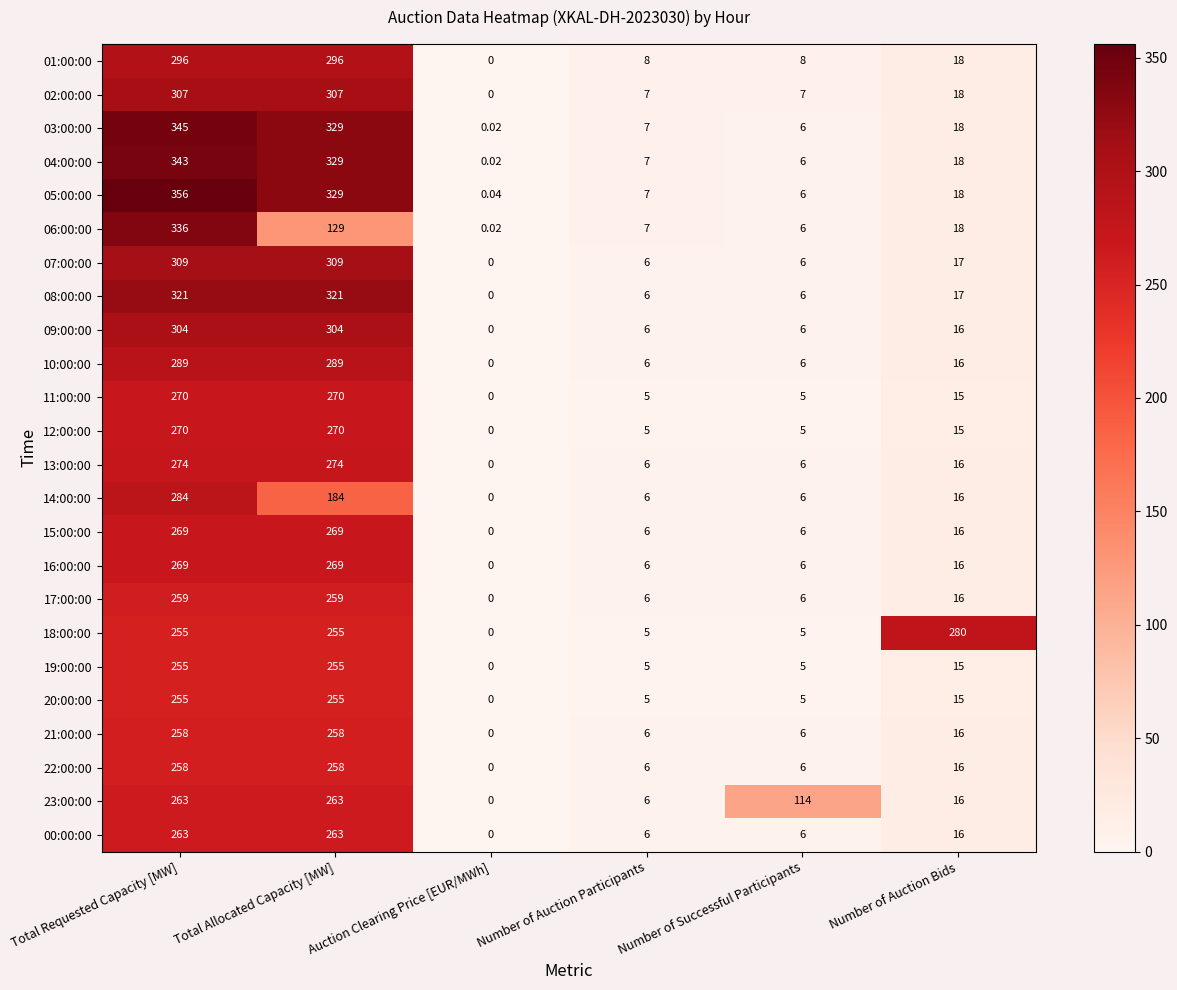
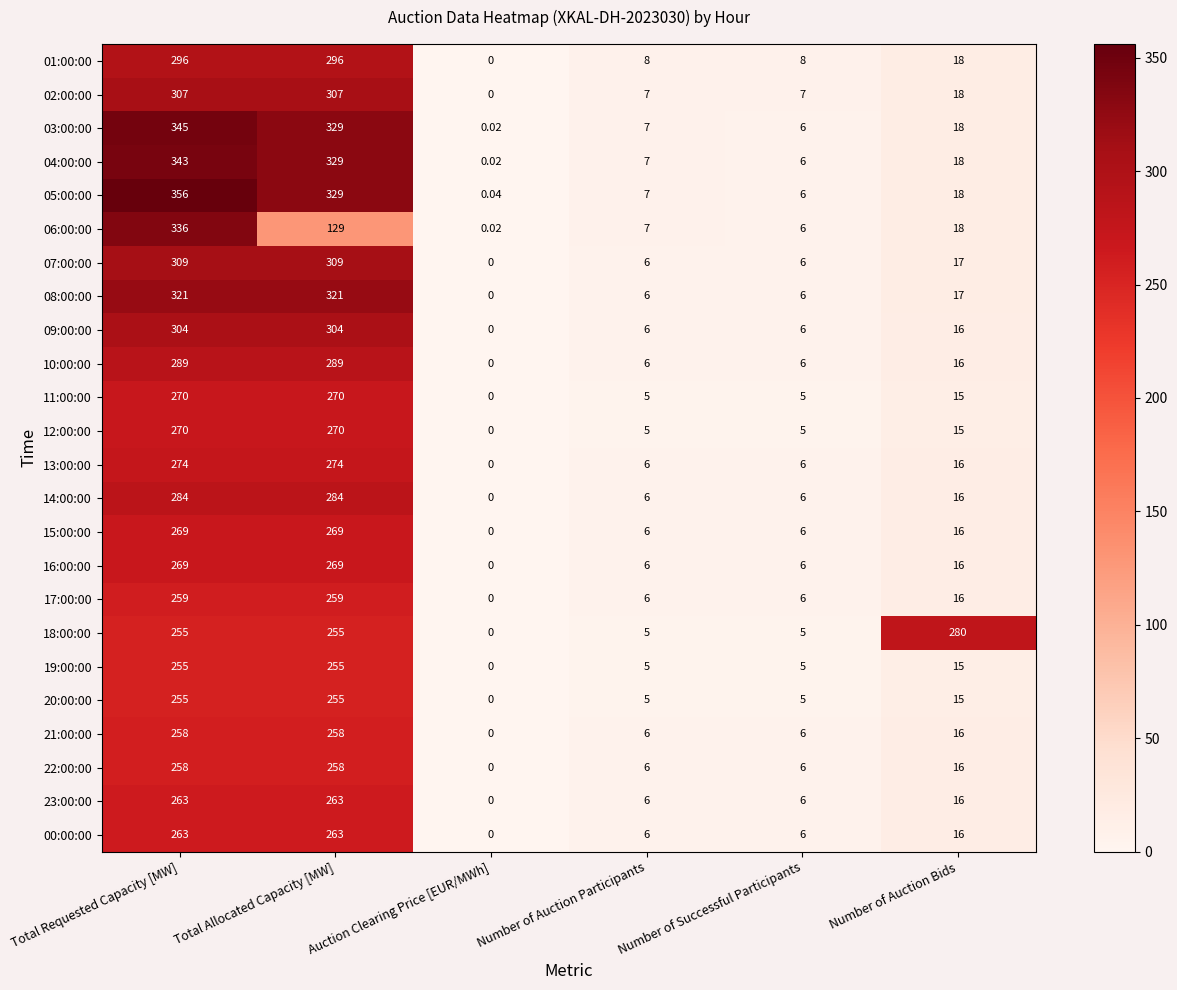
14:00:00, Total Allocated Capacity [MW]: 184 -> 284
23:00:00, Number of Successful Participants: 114 -> 6
